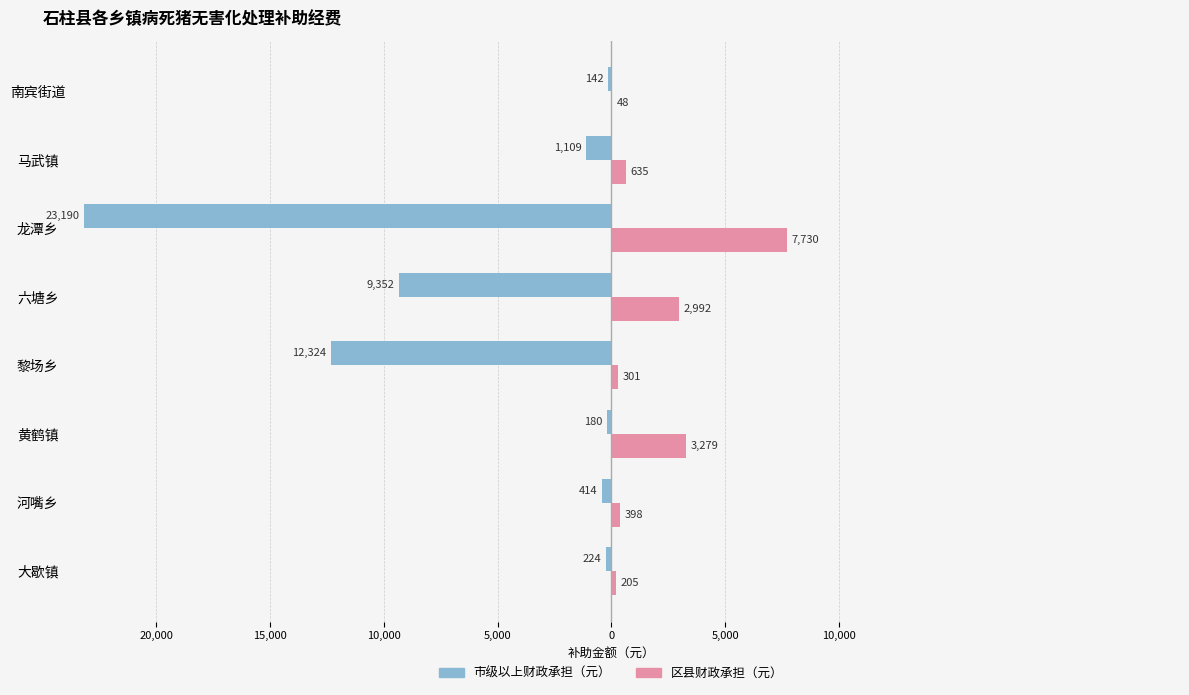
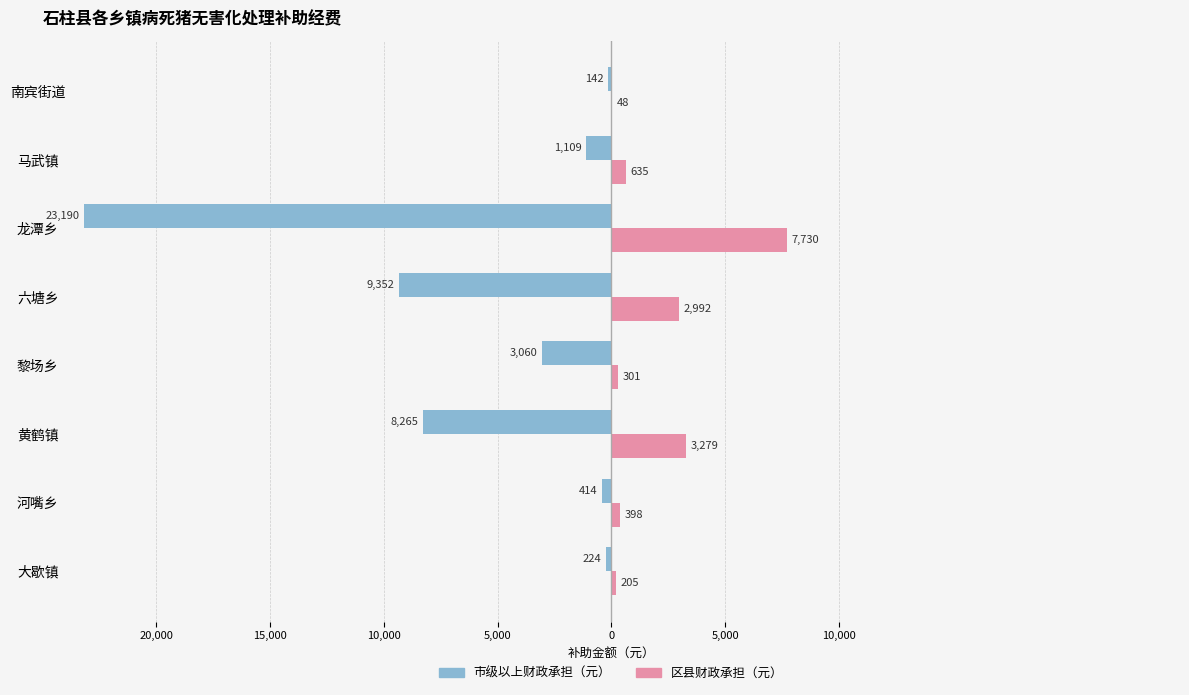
市级以上财政承担（元）, 黎场乡: 12,324 -> 3,060
市级以上财政承担（元）, 黄鹤镇: 180 -> 8,265
